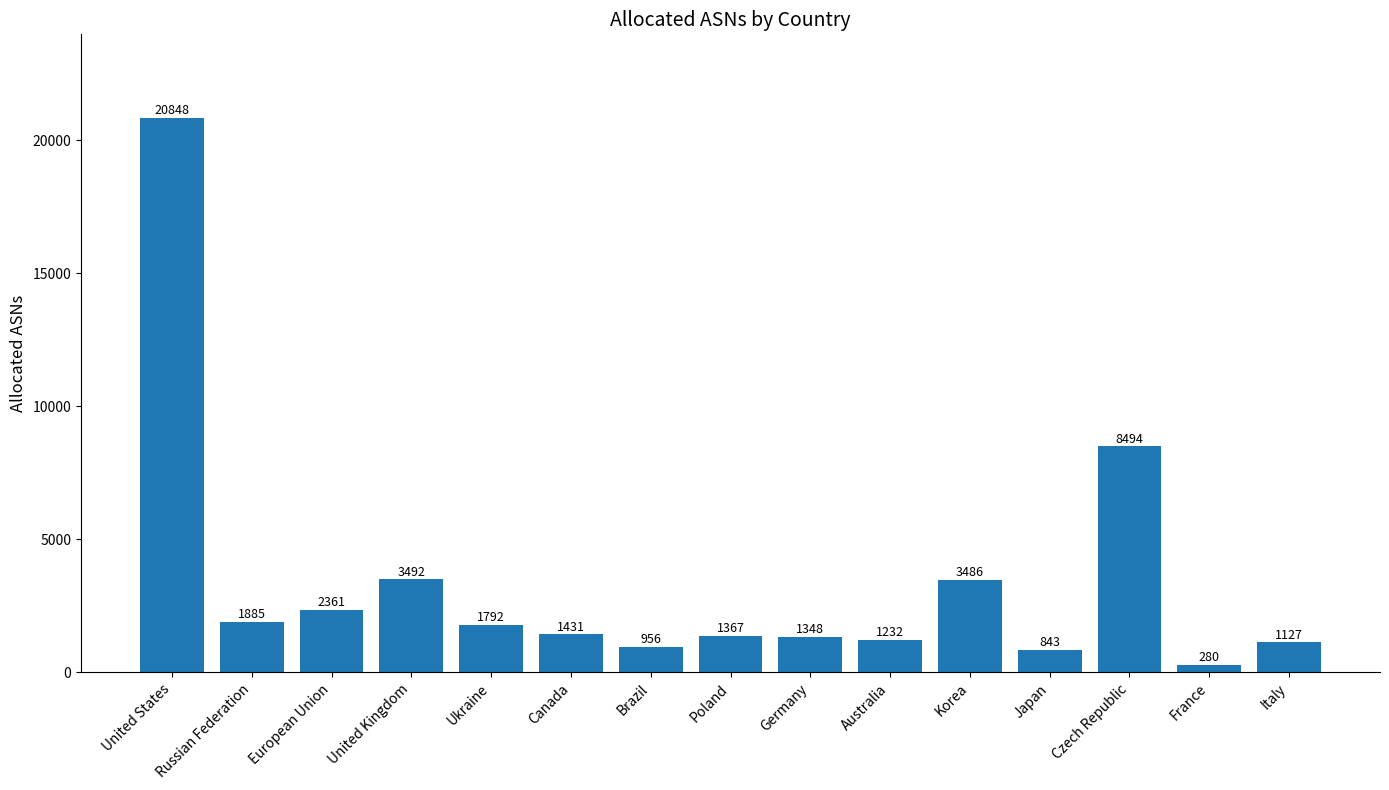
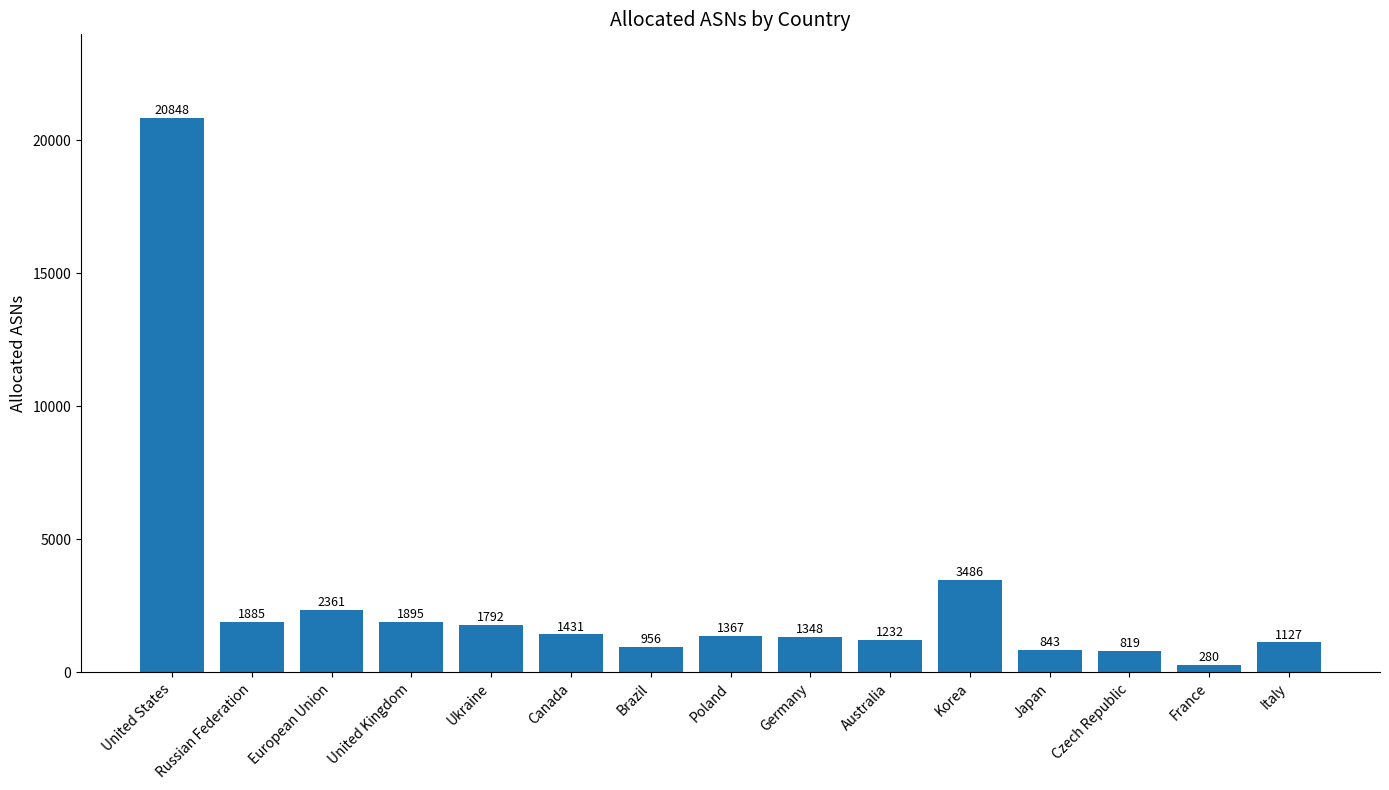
United Kingdom: 3492 -> 1895
Czech Republic: 8494 -> 819
